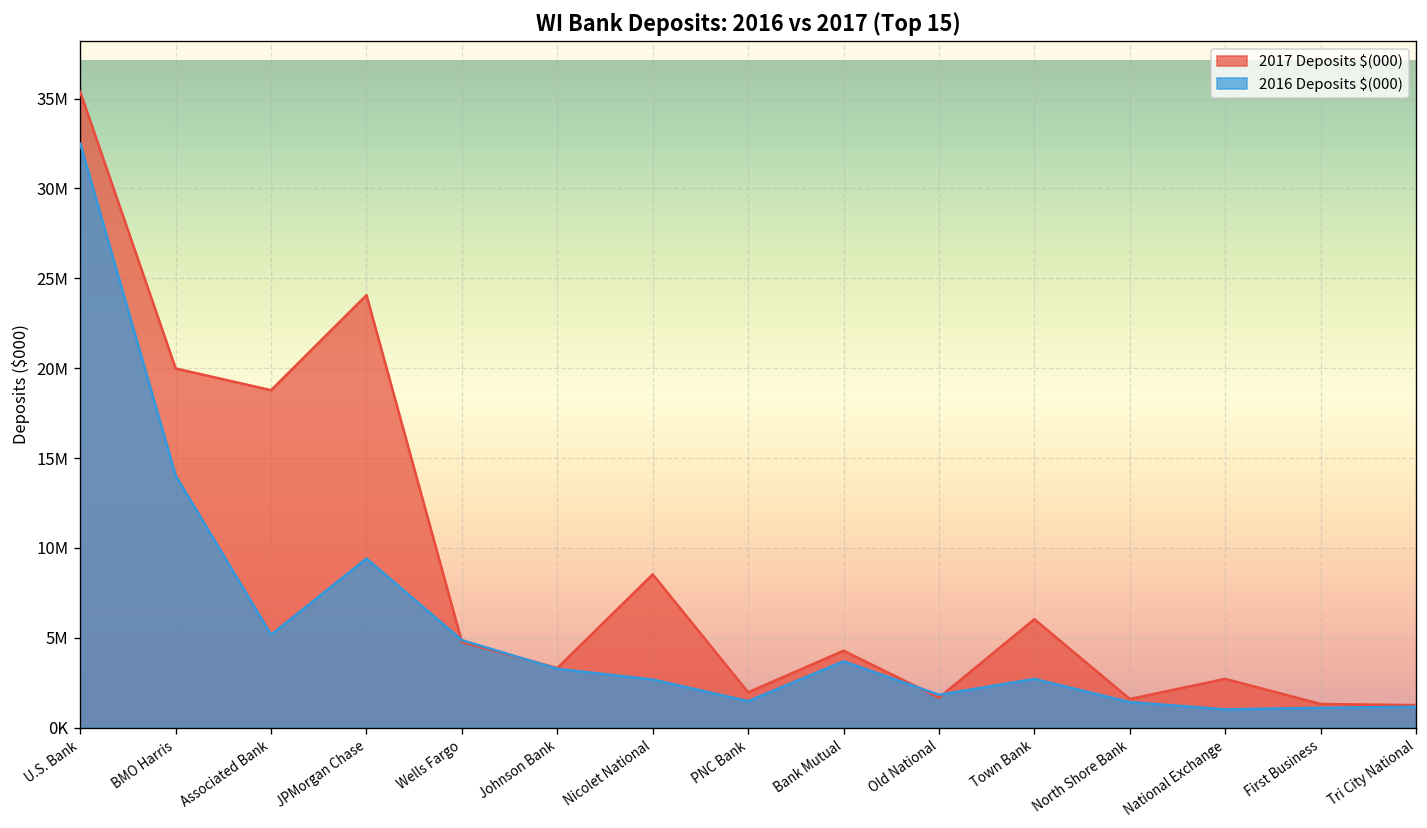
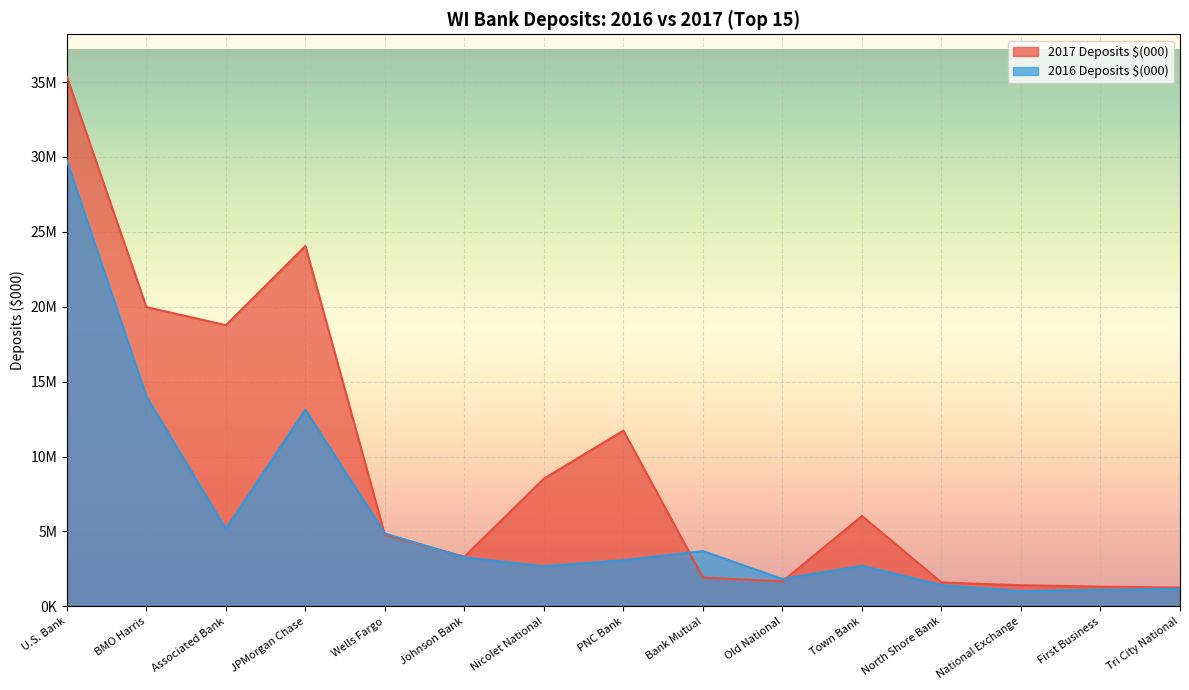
2016 Deposits $(000), U.S. Bank: 32500000 -> 29800000
2016 Deposits $(000), JPMorgan Chase: 9400000 -> 13100000
2017 Deposits $(000), PNC Bank: 2000000 -> 11700000
2016 Deposits $(000), PNC Bank: 1500000 -> 3100000
2017 Deposits $(000), Bank Mutual: 4300000 -> 1900000
2017 Deposits $(000), National Exchange: 2700000 -> 1400000
